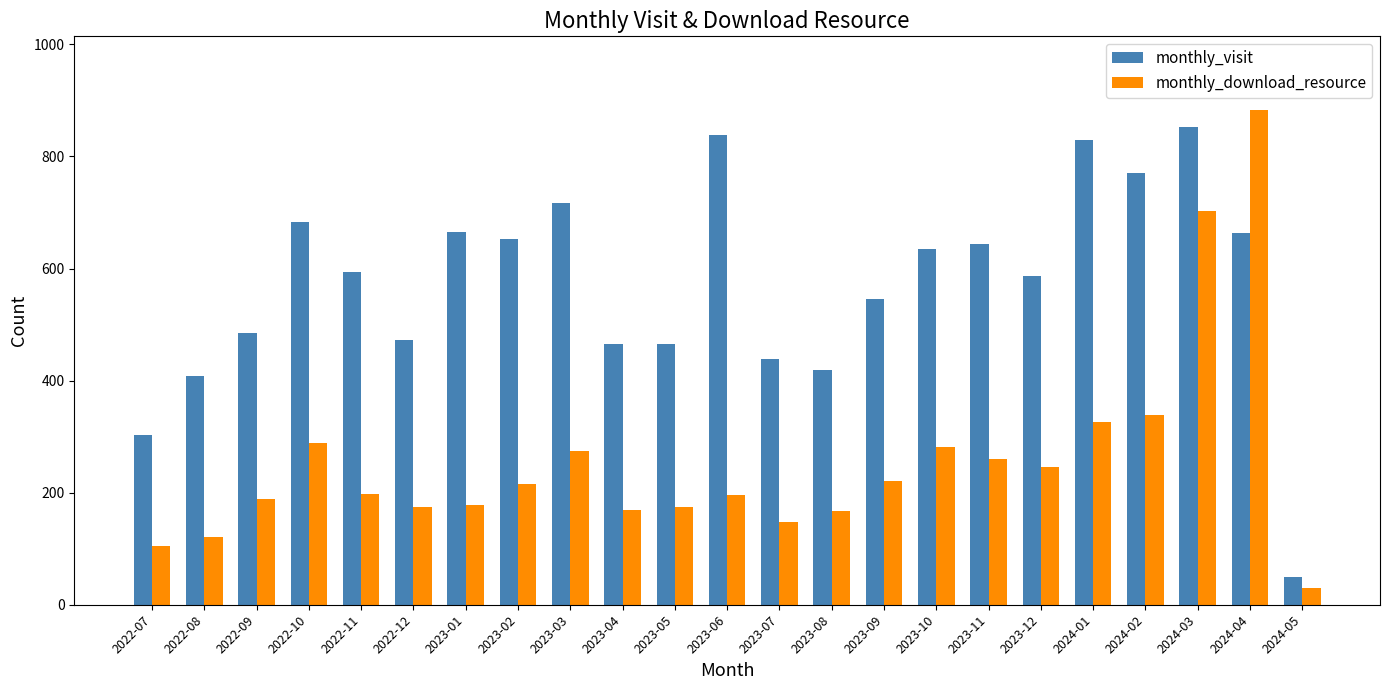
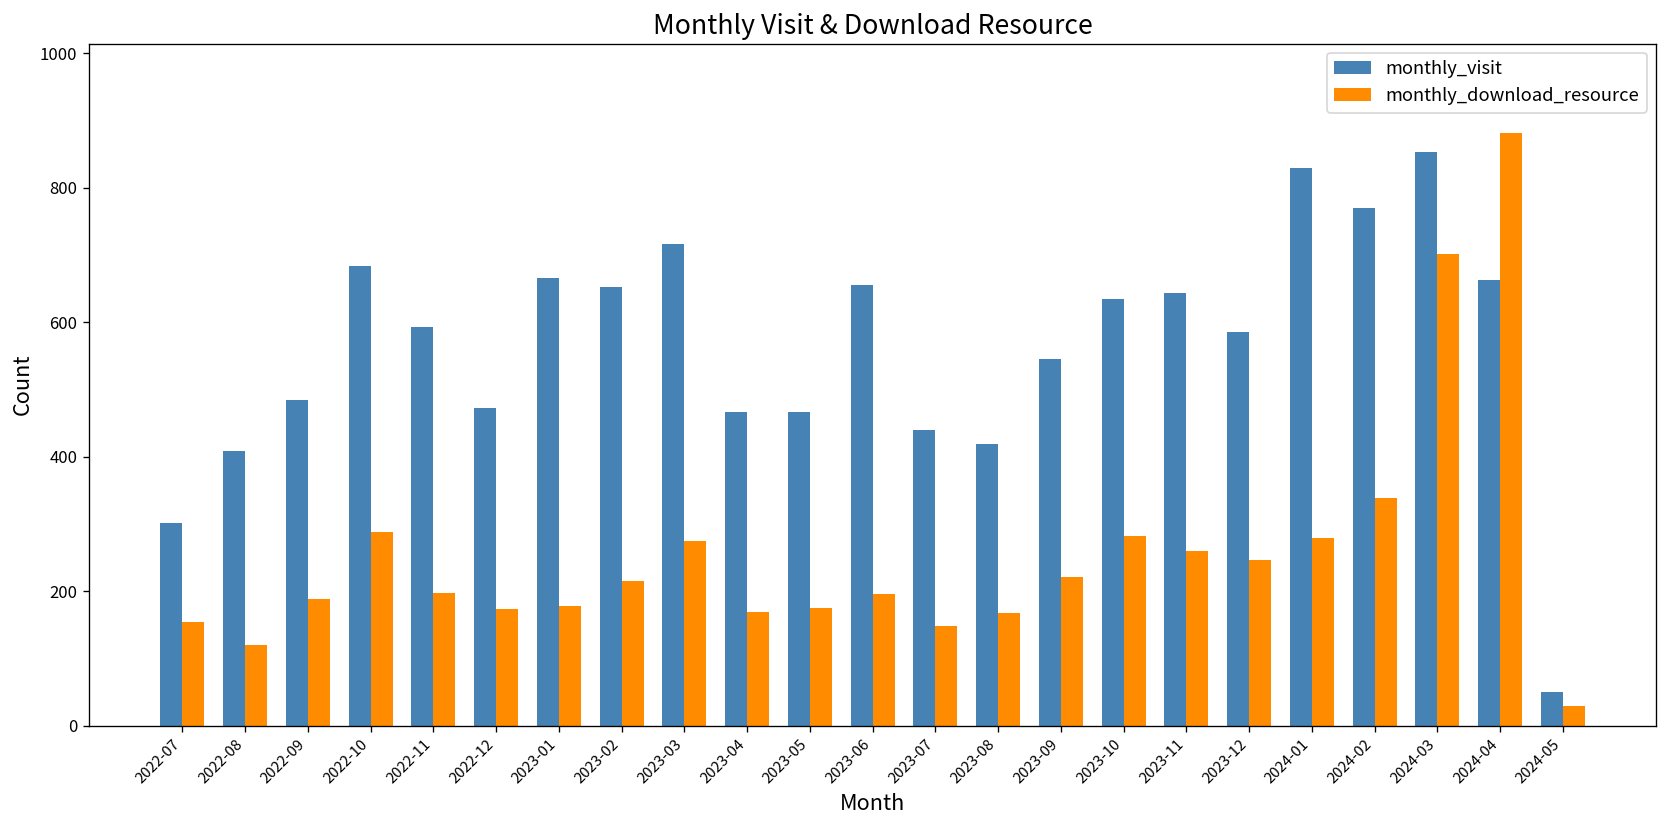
monthly_download_resource, 2022-07: 110 -> 150
monthly_visit, 2023-06: 840 -> 660
monthly_download_resource, 2024-01: 330 -> 280
